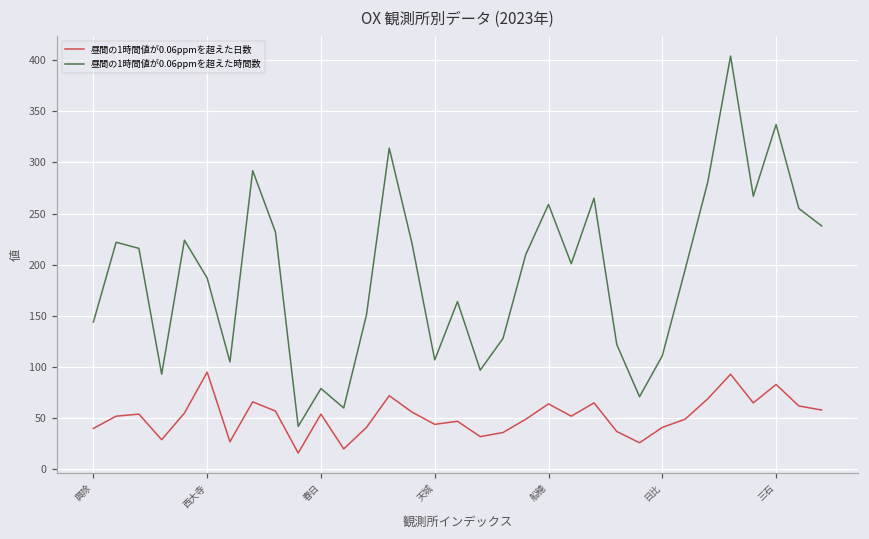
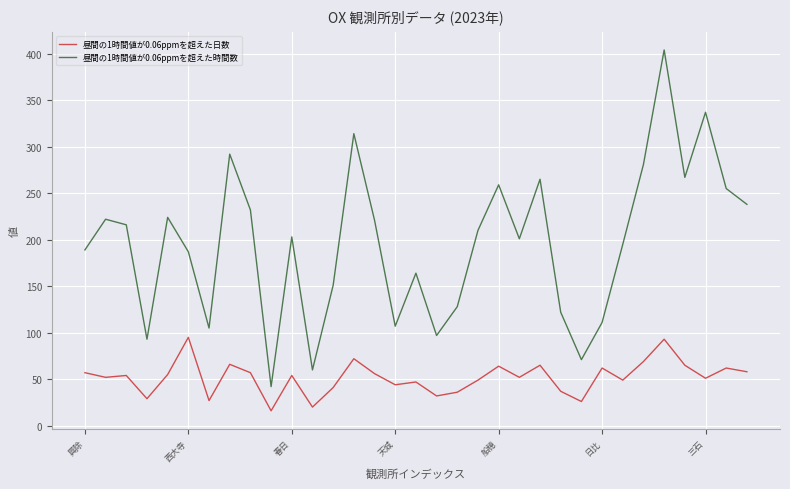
昼間の1時間値が0.06ppmを超えた日数, 興除: 40 -> 60
昼間の1時間値が0.06ppmを超えた時間数, 興除: 140 -> 190
昼間の1時間値が0.06ppmを超えた時間数, 春日: 80 -> 200
昼間の1時間値が0.06ppmを超えた日数, 日比: 40 -> 60
昼間の1時間値が0.06ppmを超えた日数, 三石: 80 -> 50
